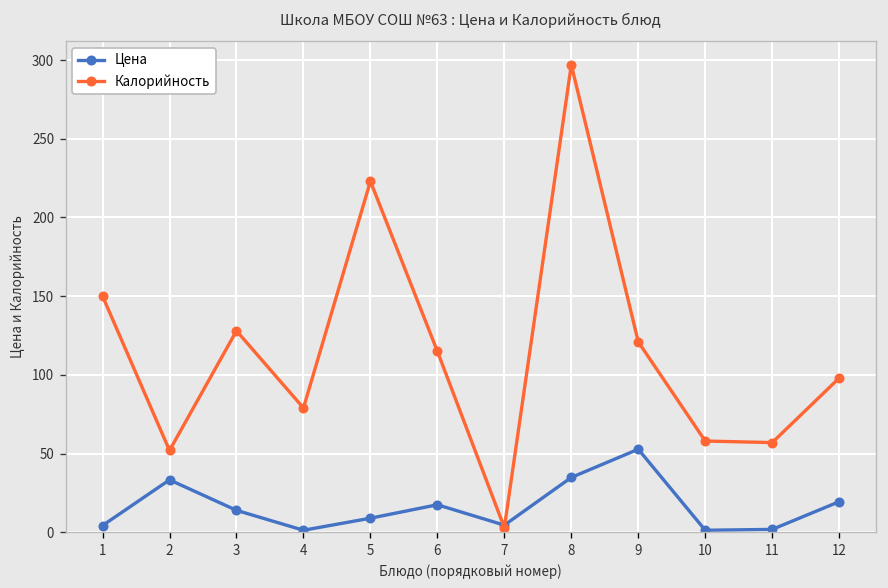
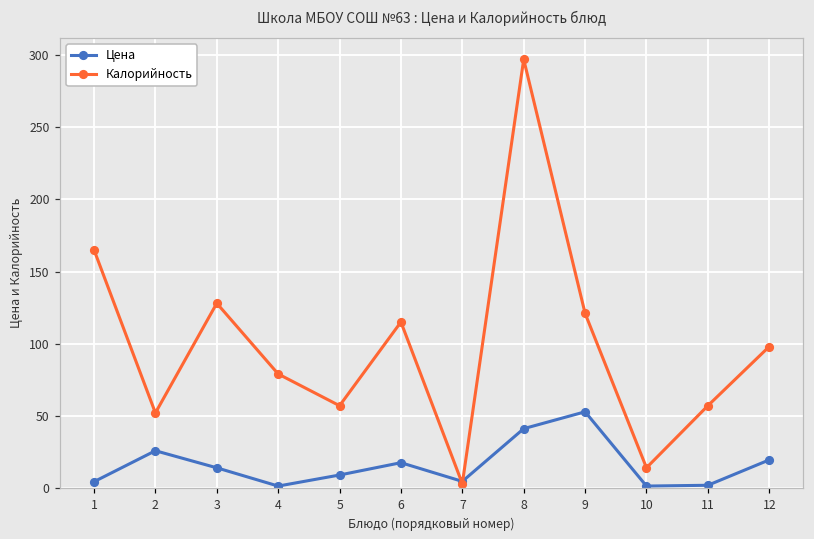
Калорийность, 1: 150 -> 165
Цена, 2: 33 -> 26
Калорийность, 5: 223 -> 57
Цена, 8: 35 -> 41
Калорийность, 10: 58 -> 14
